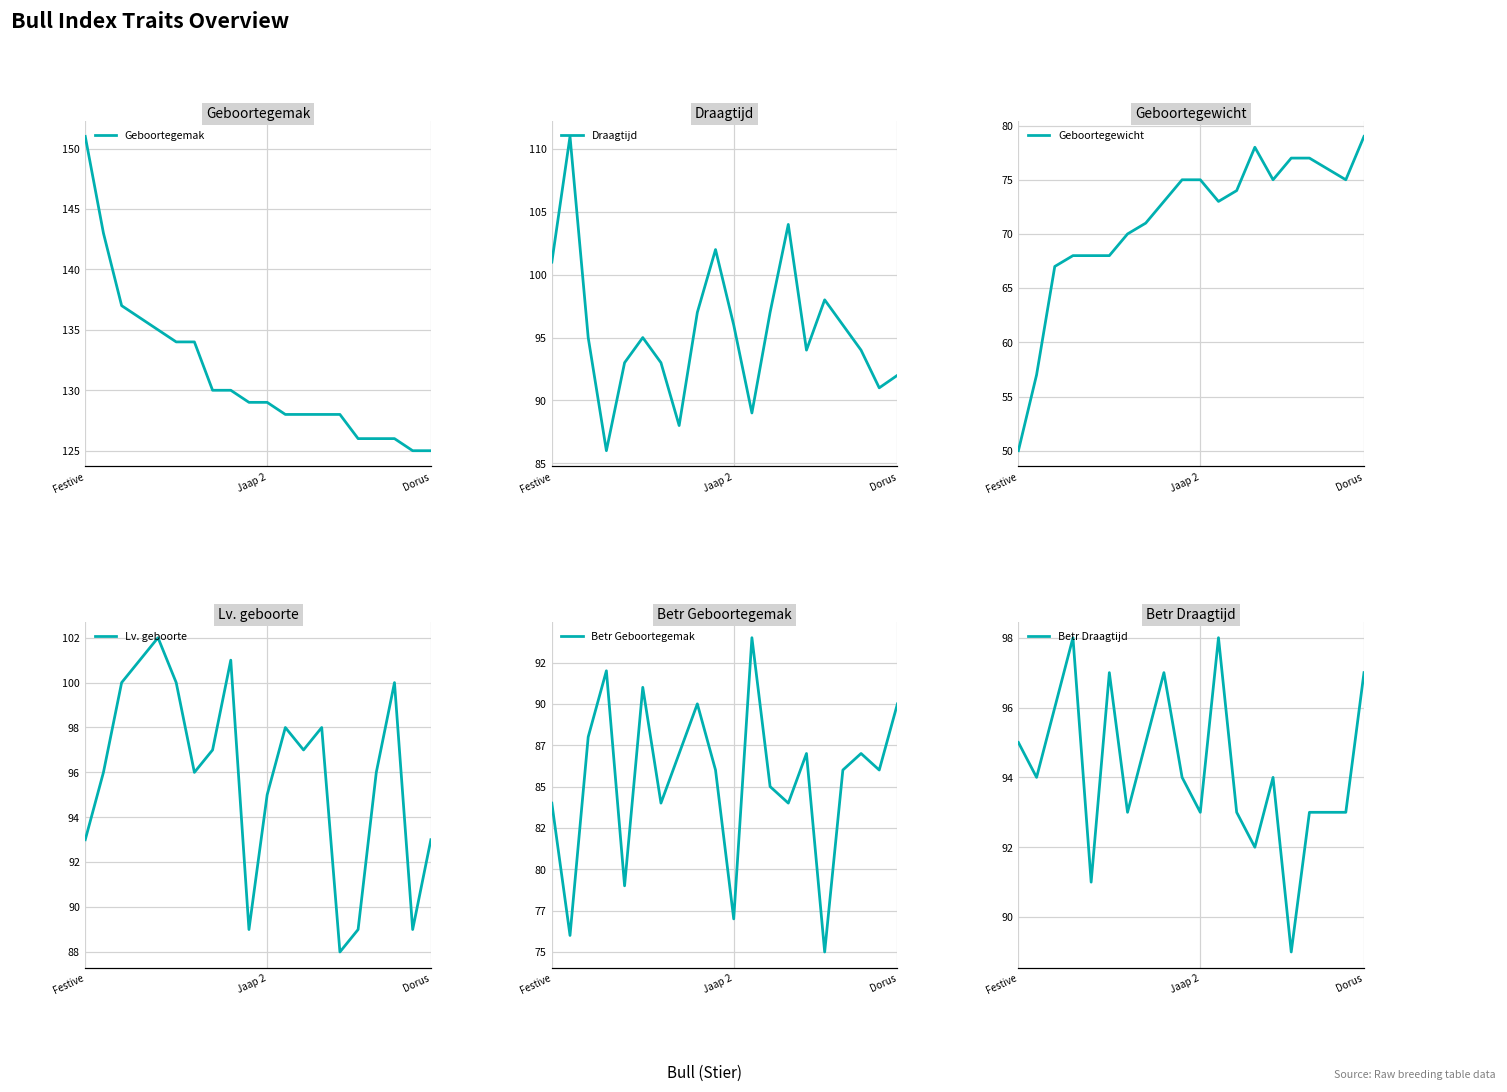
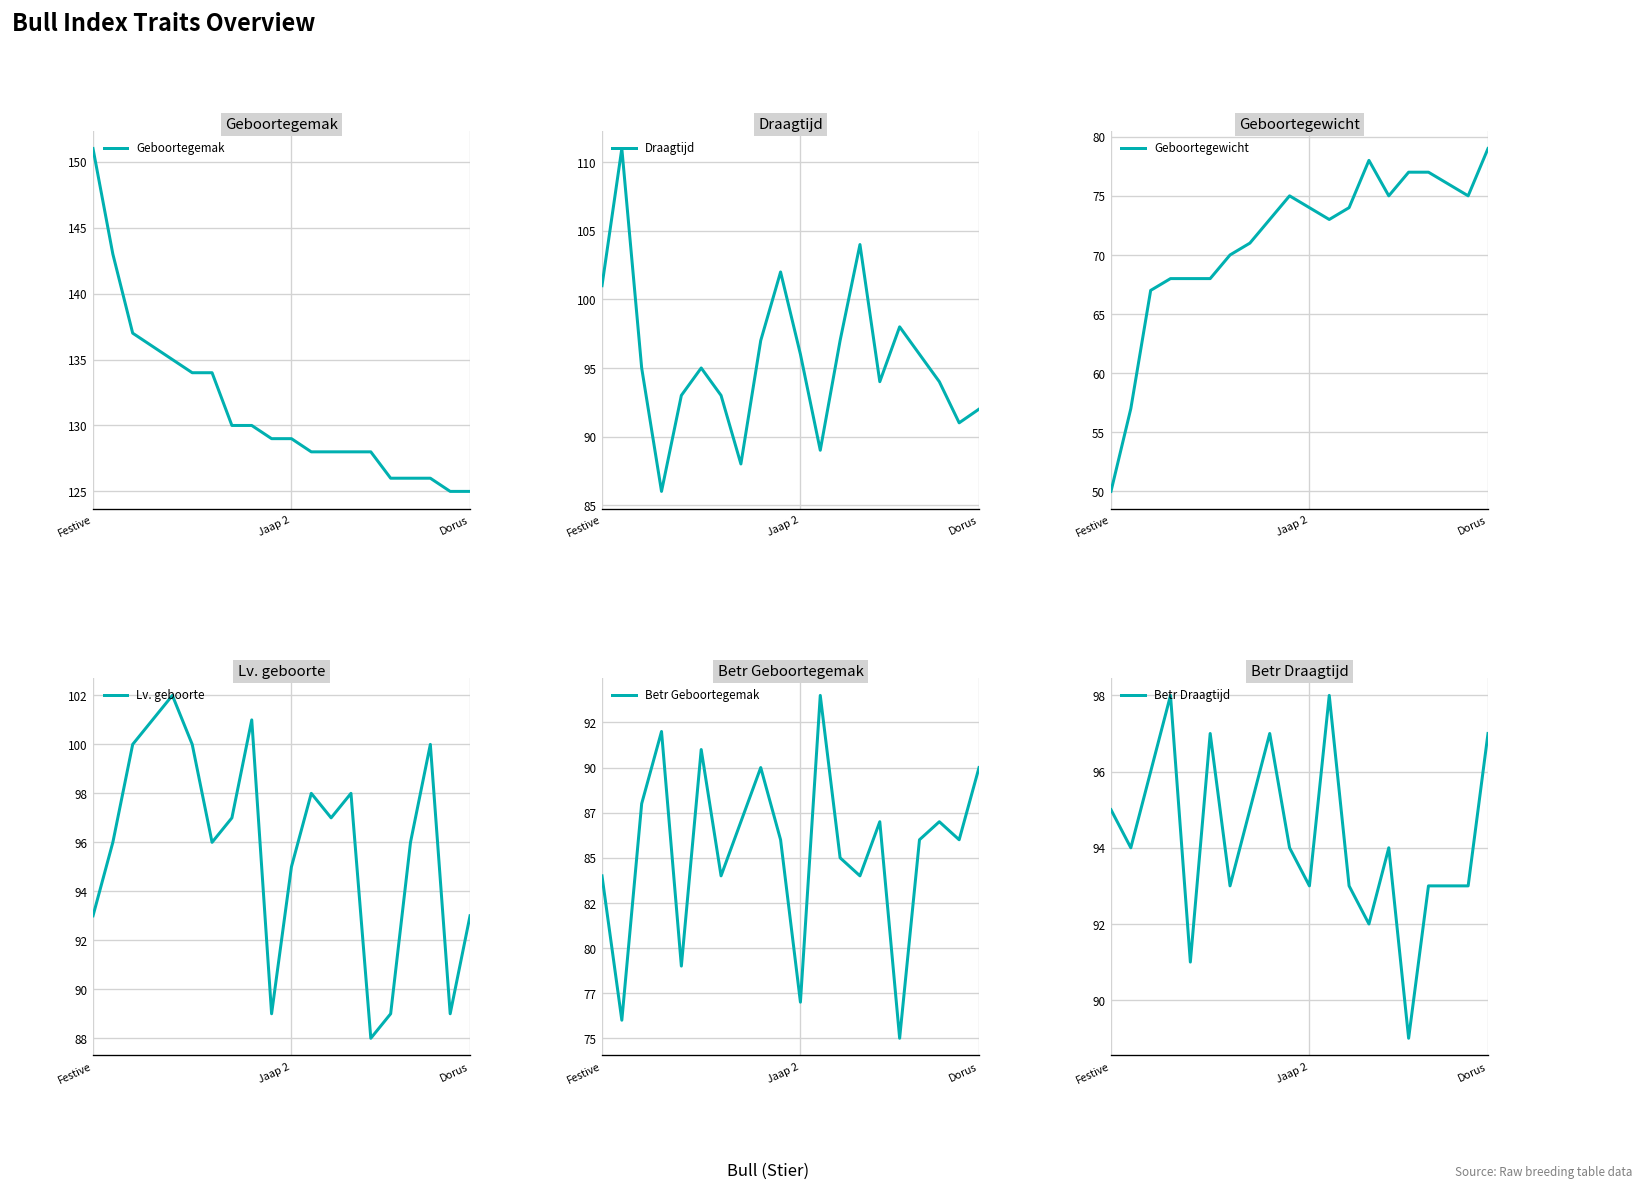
Geboortegewicht, Jaap 2: 75 -> 74
